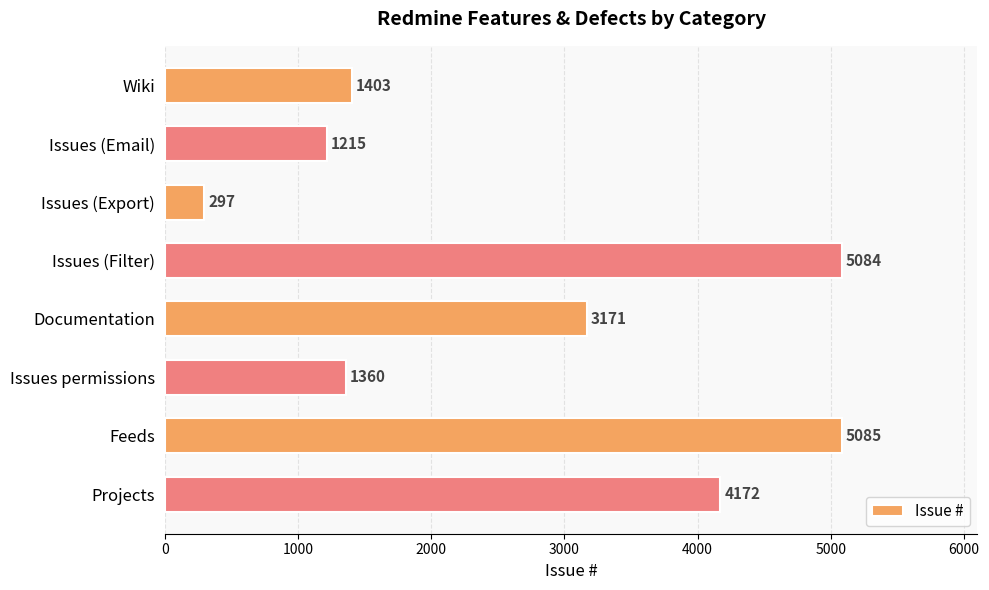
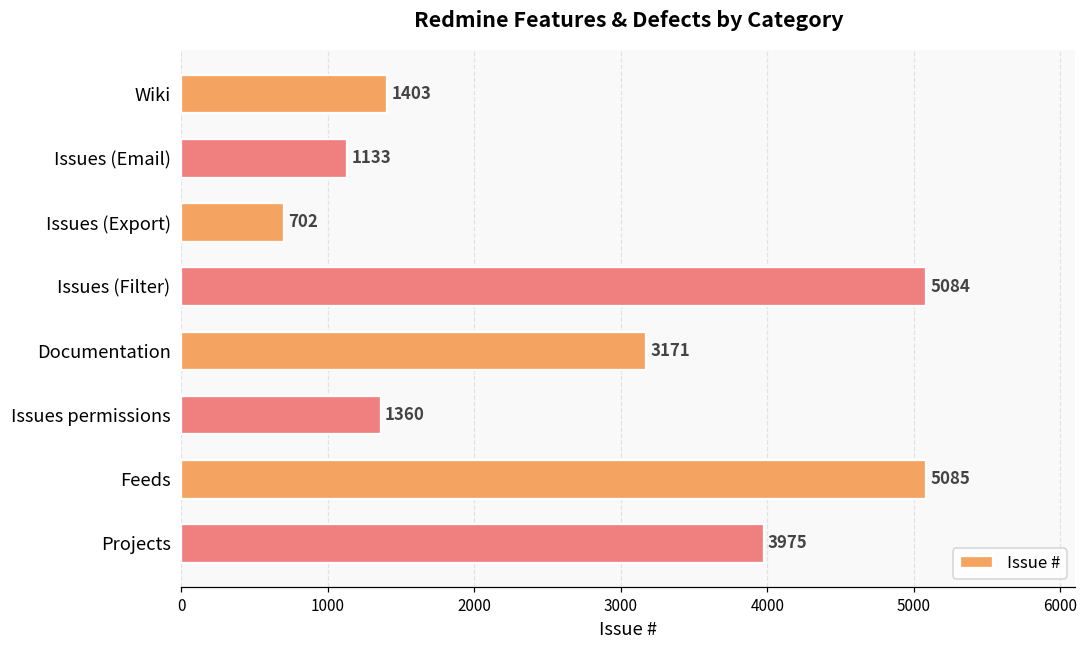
Issues (Email): 1215 -> 1133
Issues (Export): 297 -> 702
Projects: 4172 -> 3975
